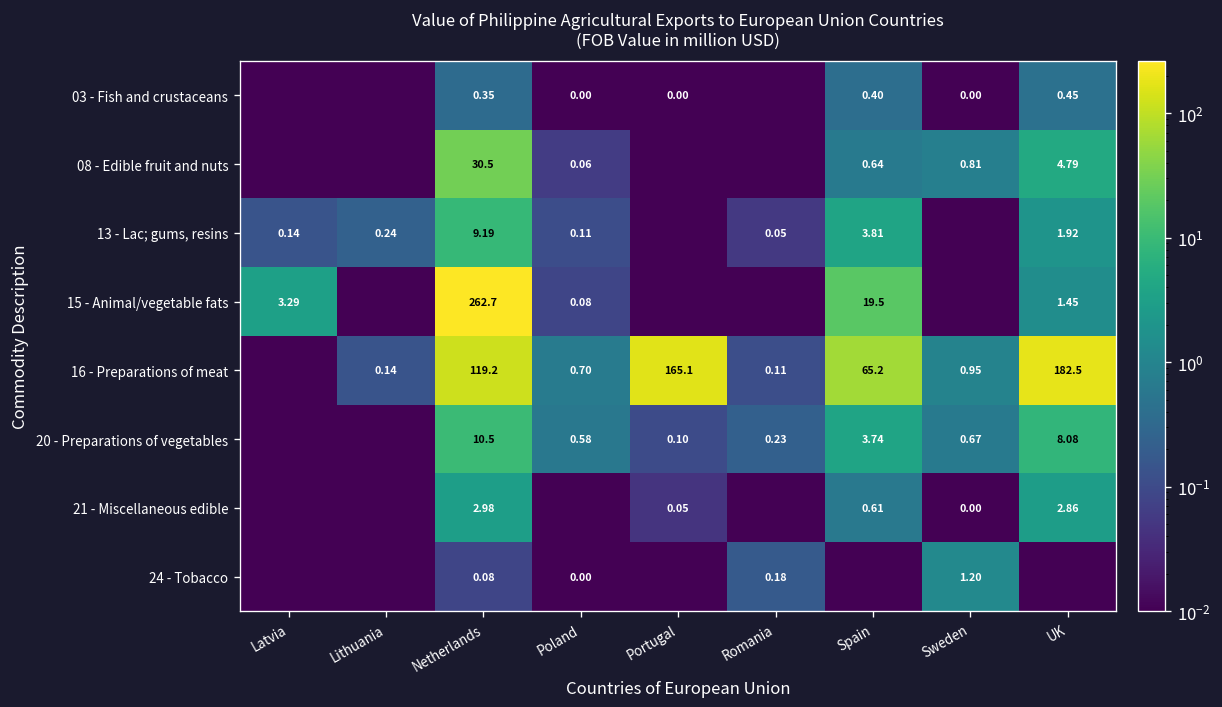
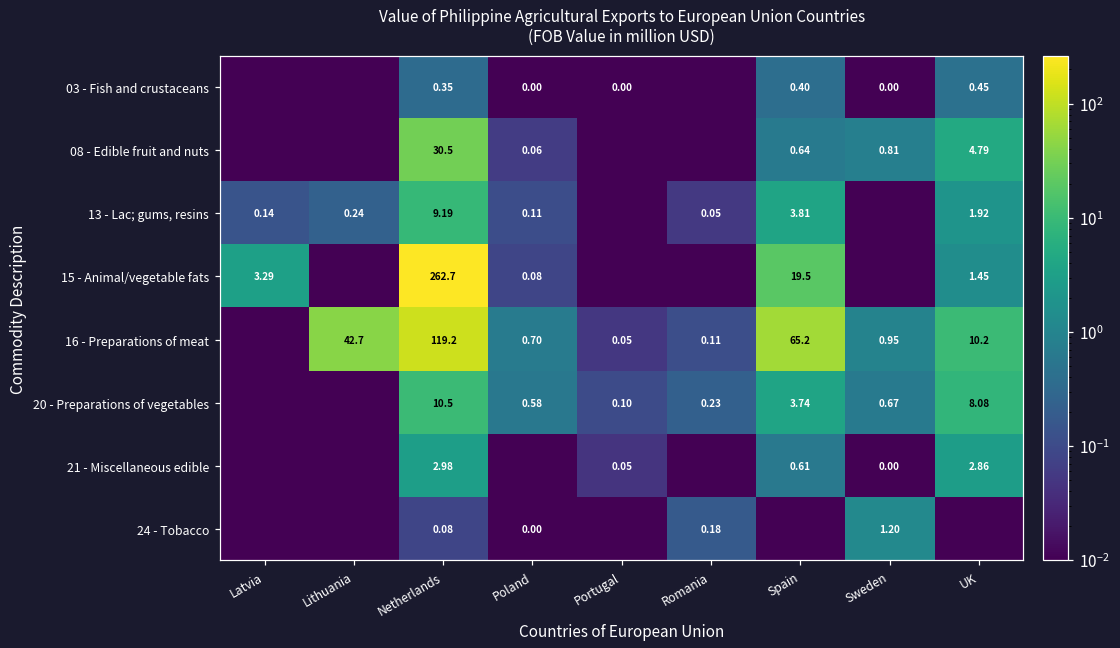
16 - Preparations of meat, Lithuania: 0.14 -> 42.7
16 - Preparations of meat, Portugal: 165.1 -> 0.05
16 - Preparations of meat, UK: 182.5 -> 10.2
